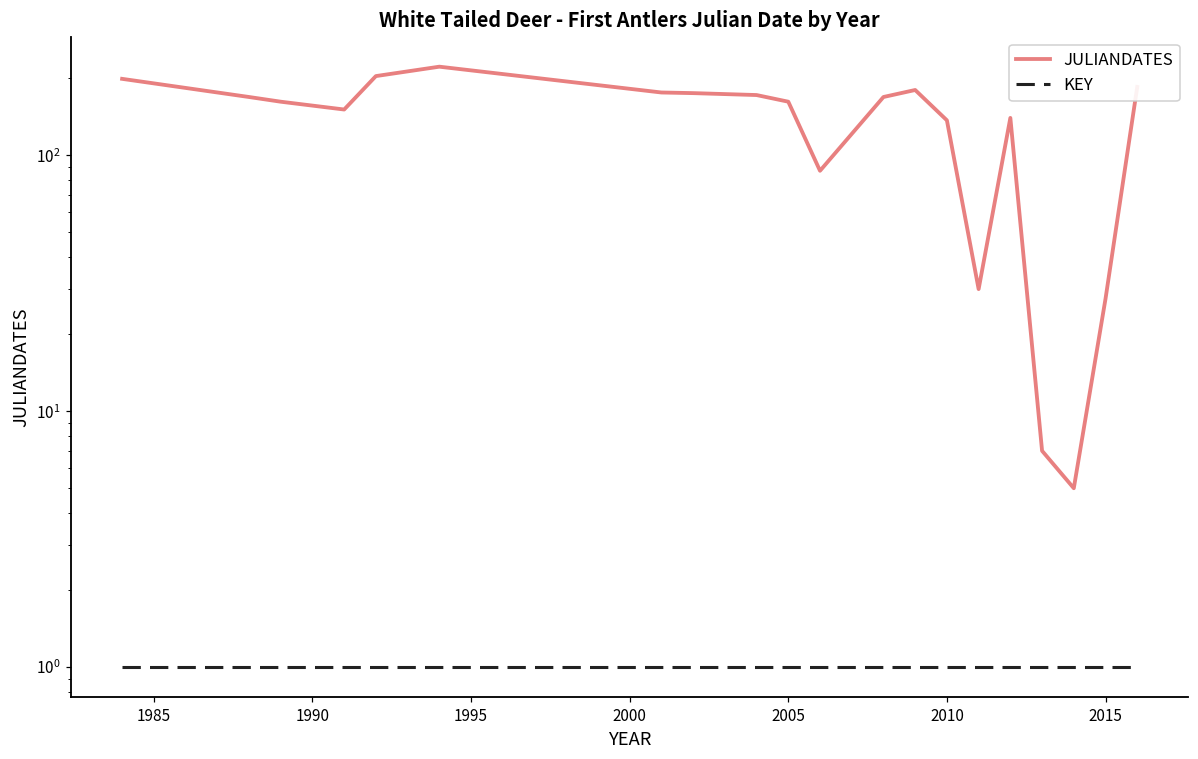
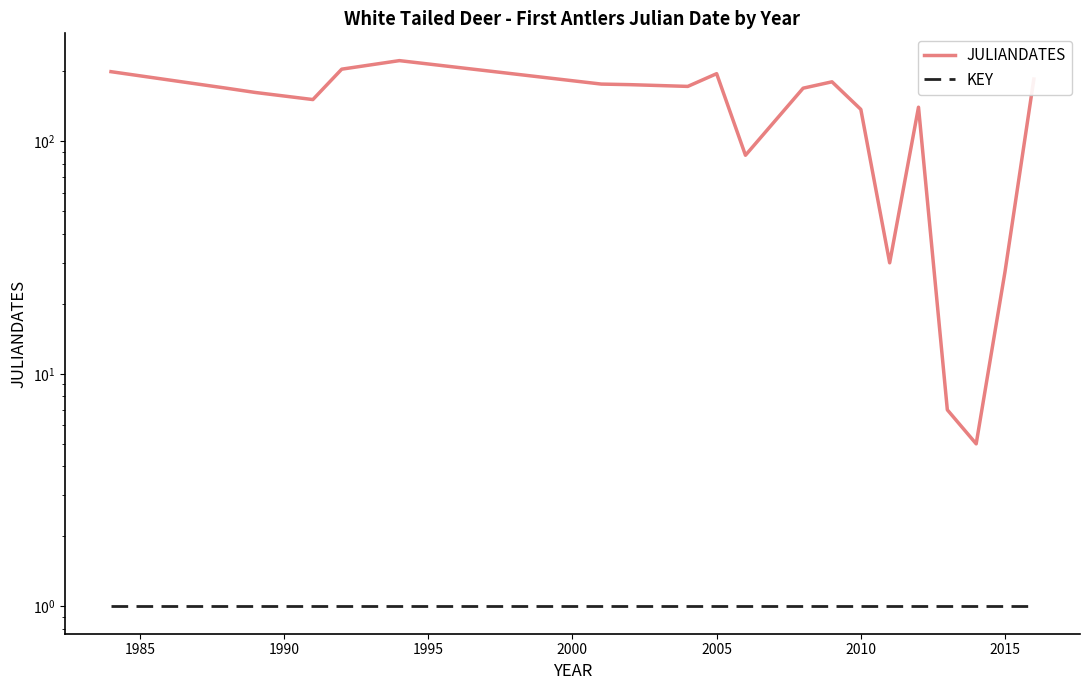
JULIANDATES, 2005: 160 -> 200
